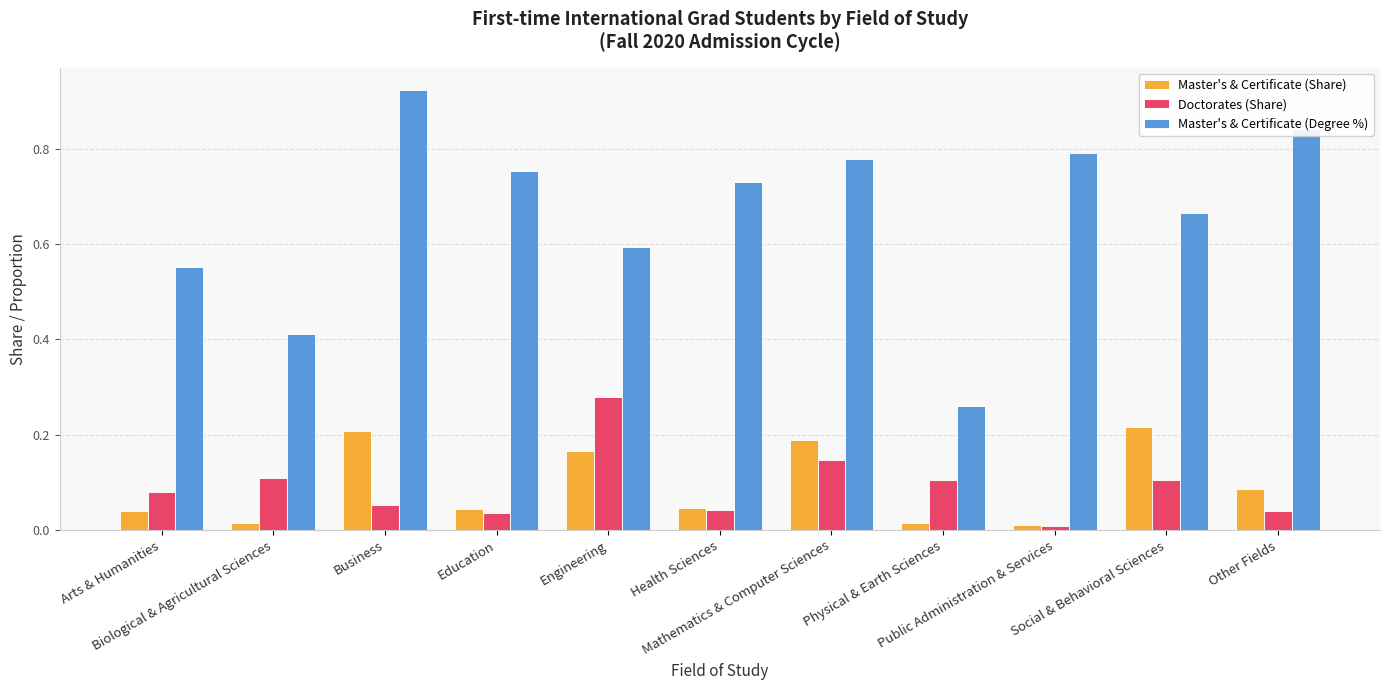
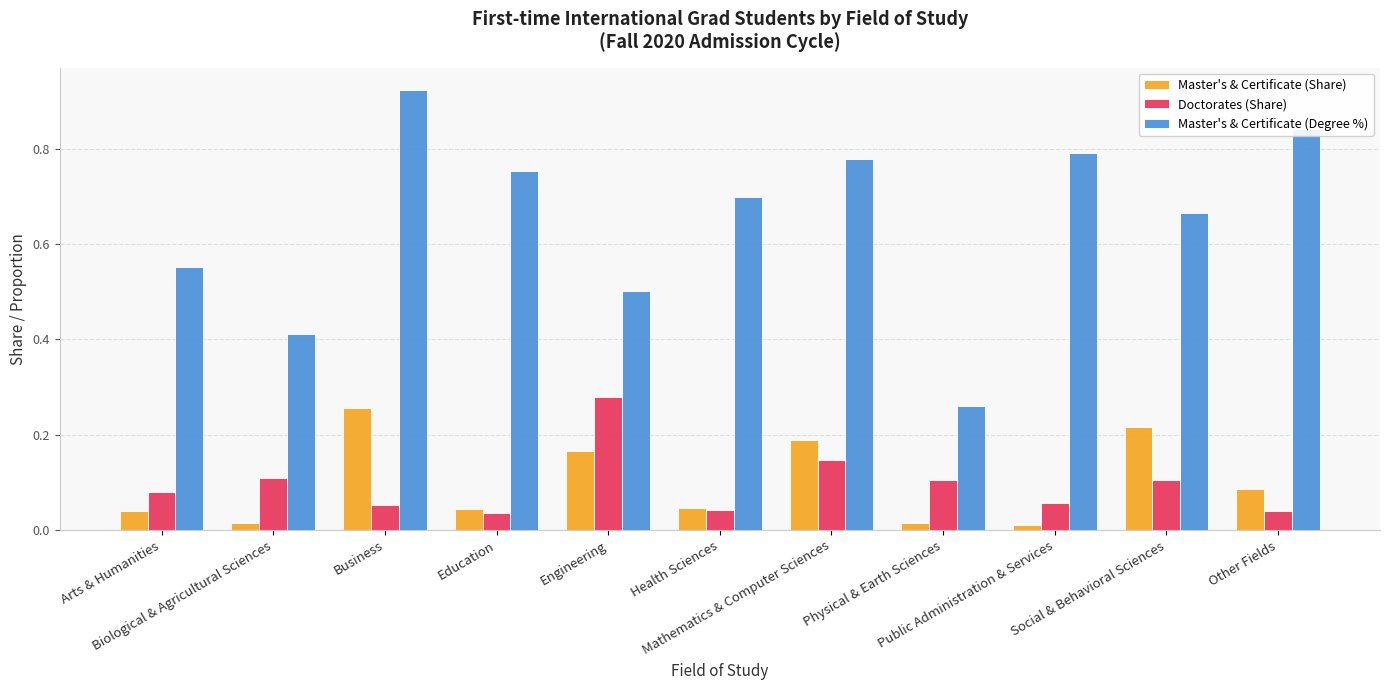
Master's & Certificate (Share), Business: 0.21 -> 0.26
Master's & Certificate (Degree %), Engineering: 0.59 -> 0.50
Master's & Certificate (Degree %), Health Sciences: 0.73 -> 0.70
Doctorates (Share), Public Administration & Services: 0.01 -> 0.06
